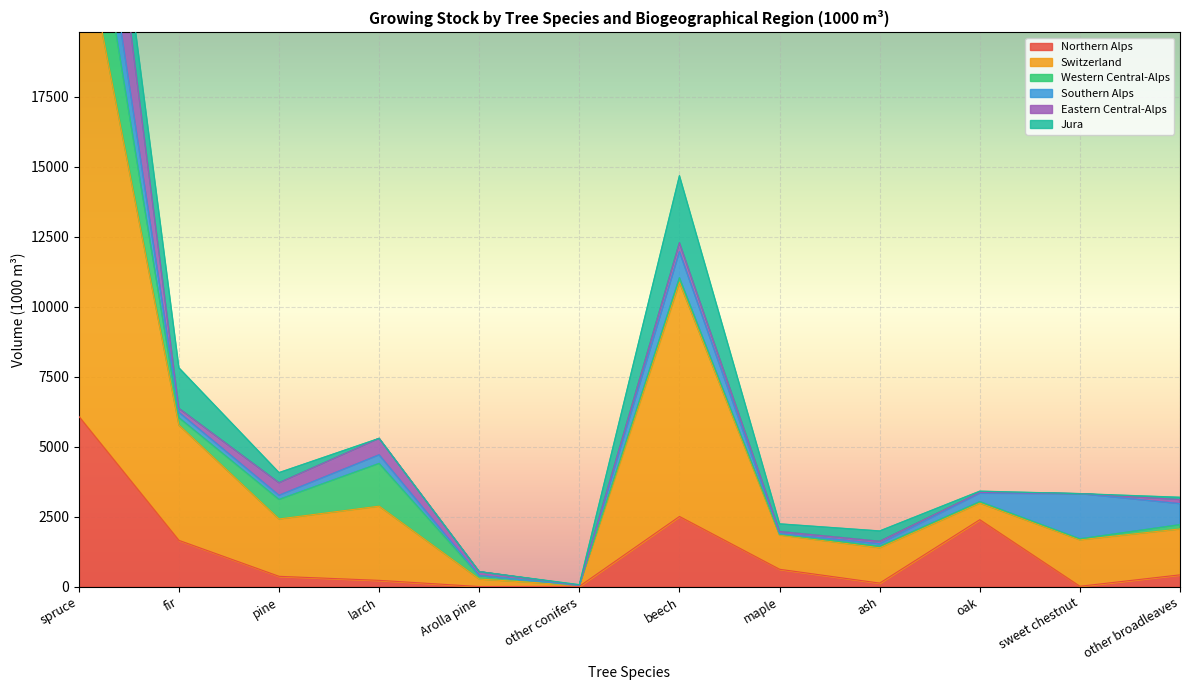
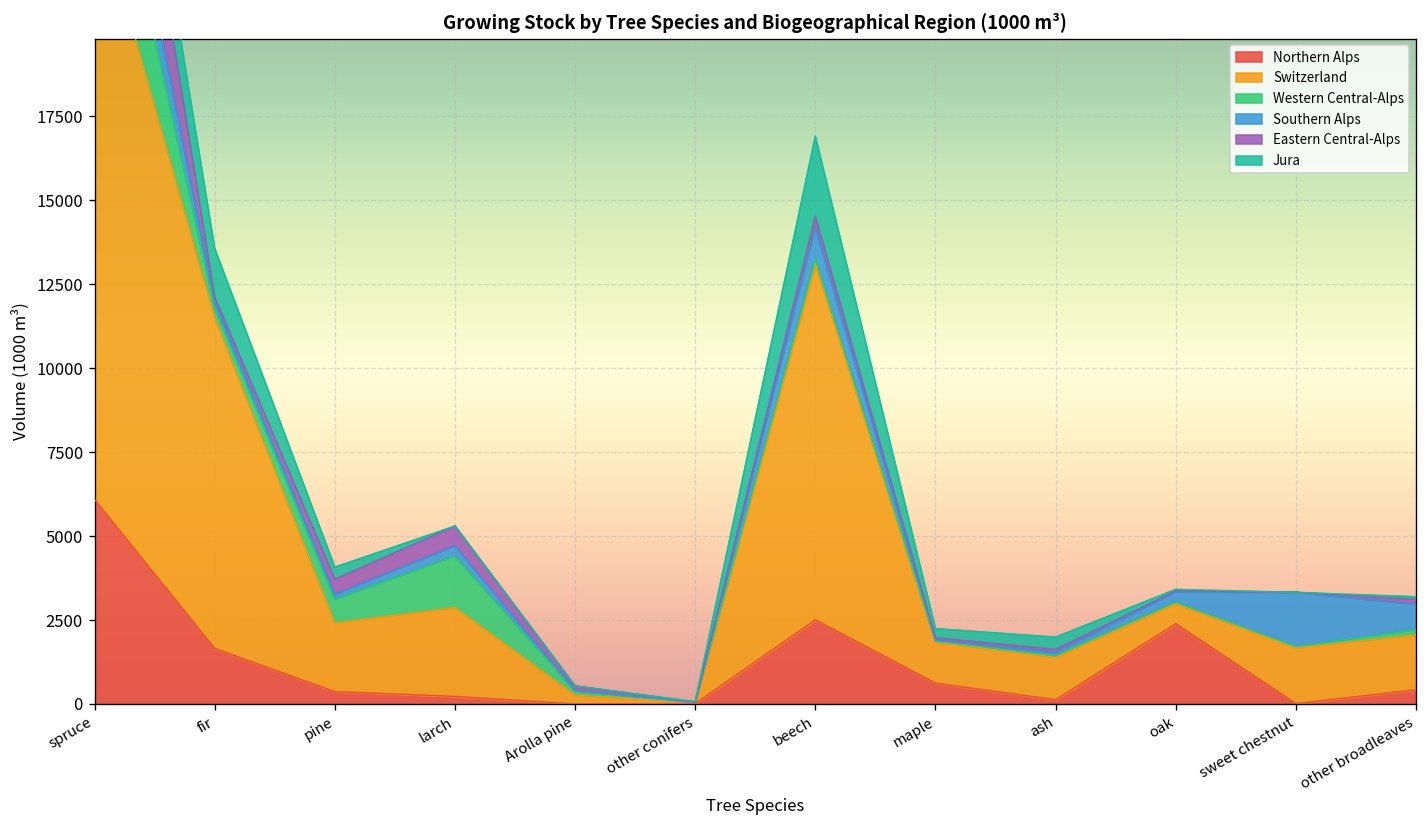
Switzerland, fir: 4100 -> 9900
Switzerland, beech: 8400 -> 10600
